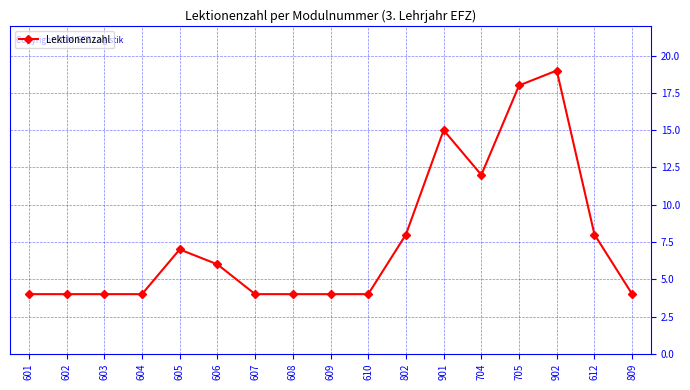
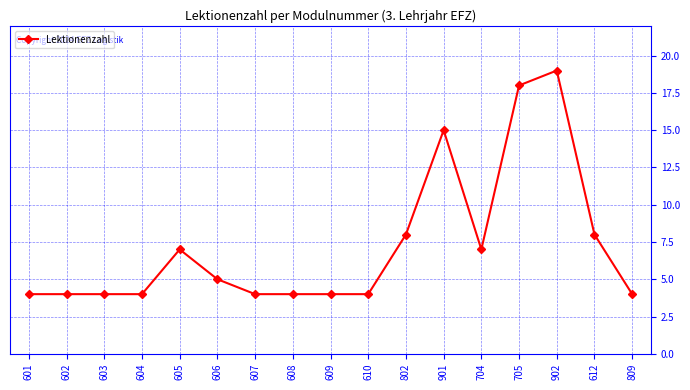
606: 6 -> 5
704: 12 -> 7
